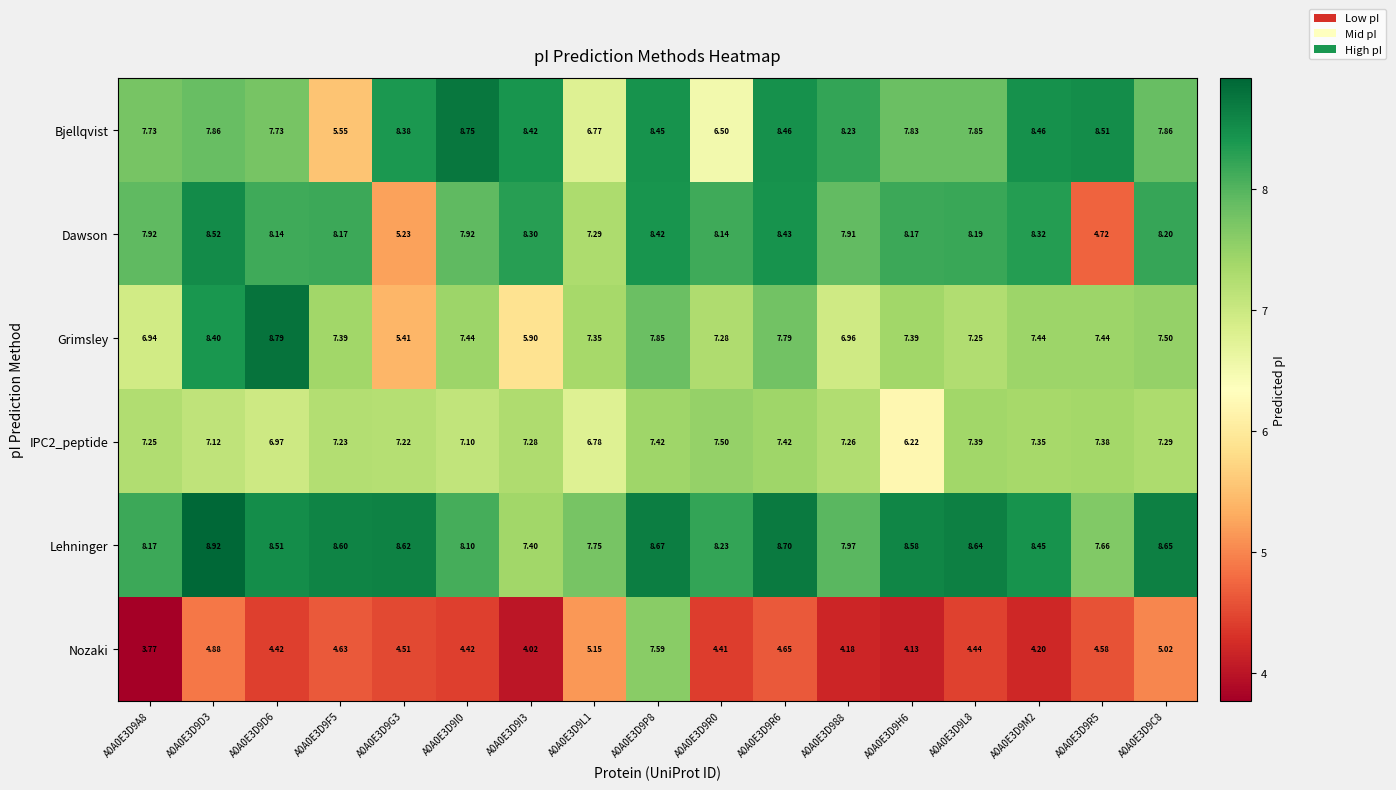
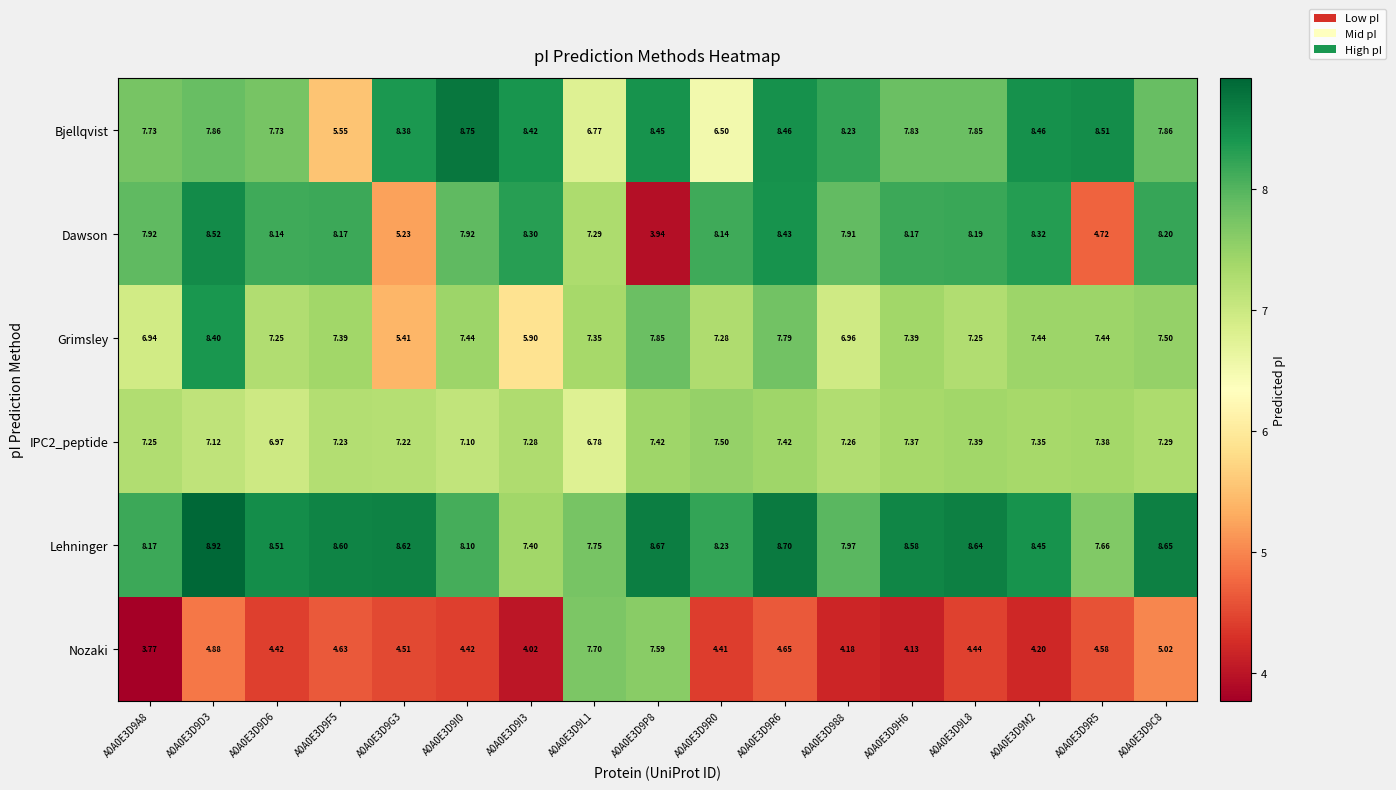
Dawson, A0A0E3D9P8: 8.42 -> 3.94
Grimsley, A0A0E3D9D6: 8.79 -> 7.25
IPC2_peptide, A0A0E3D9H6: 6.22 -> 7.37
Nozaki, A0A0E3D9L1: 5.15 -> 7.70
